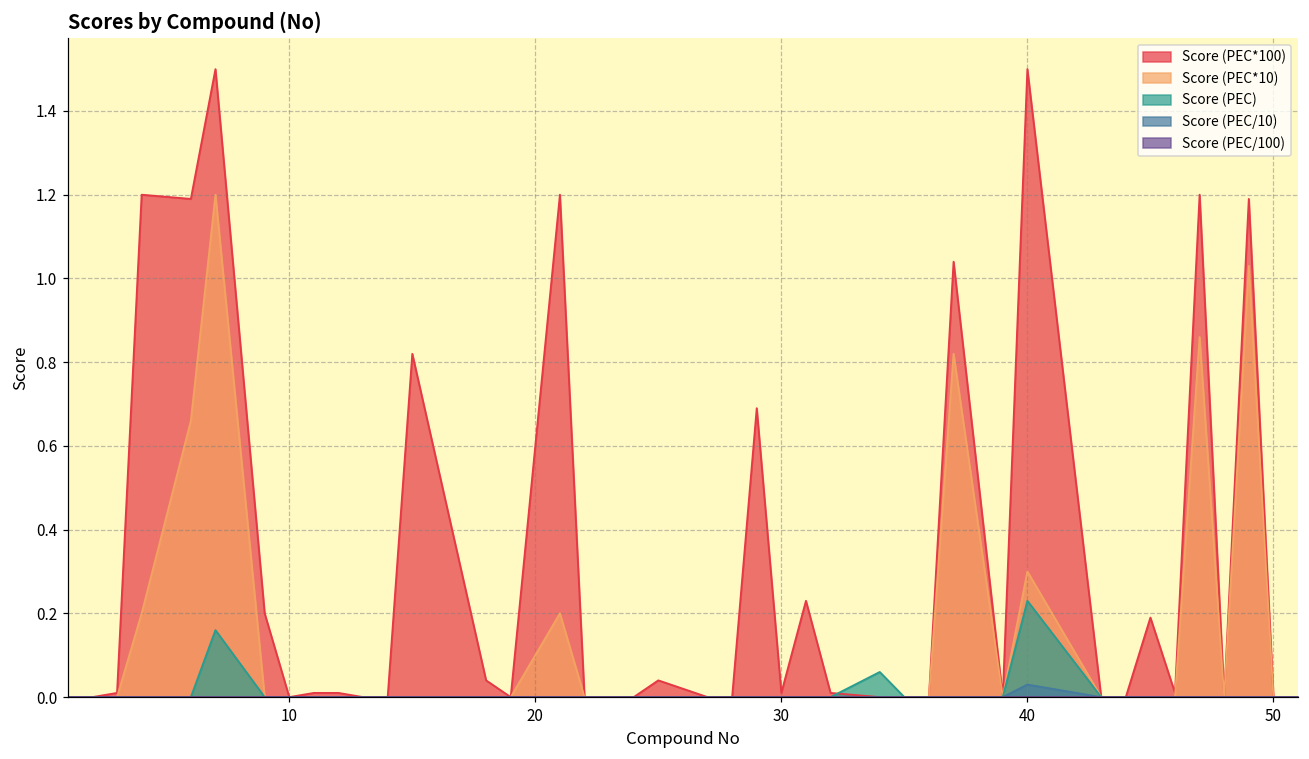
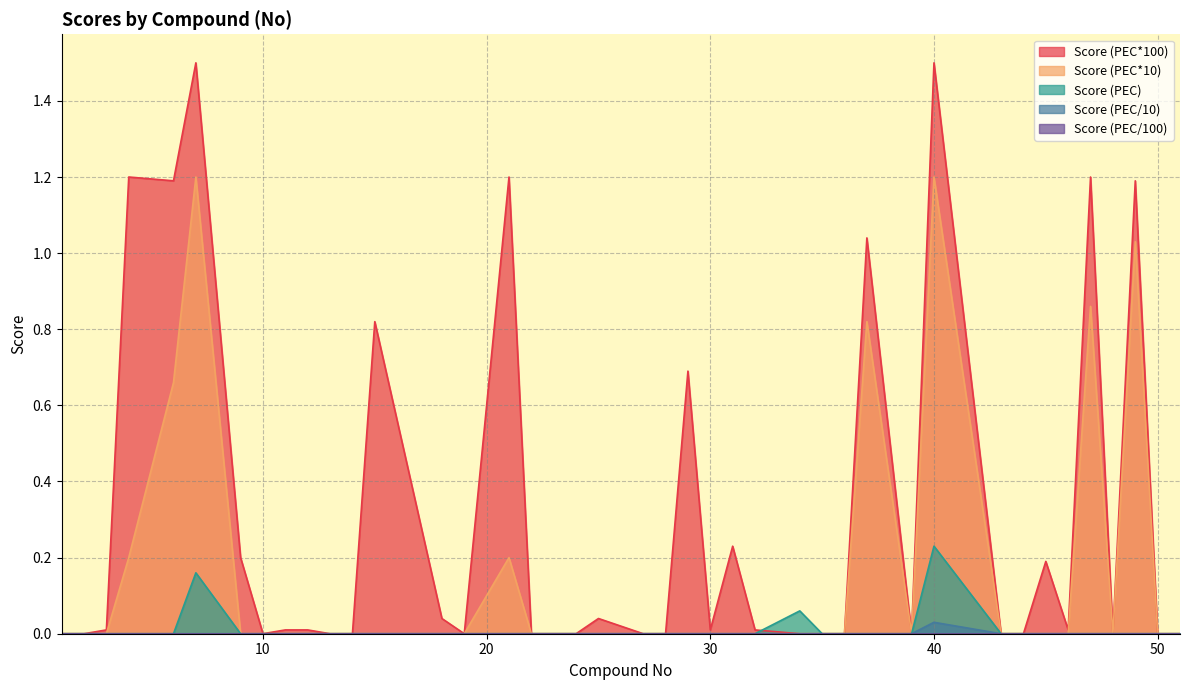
Score (PEC*10), 40: 0.3 -> 1.2
